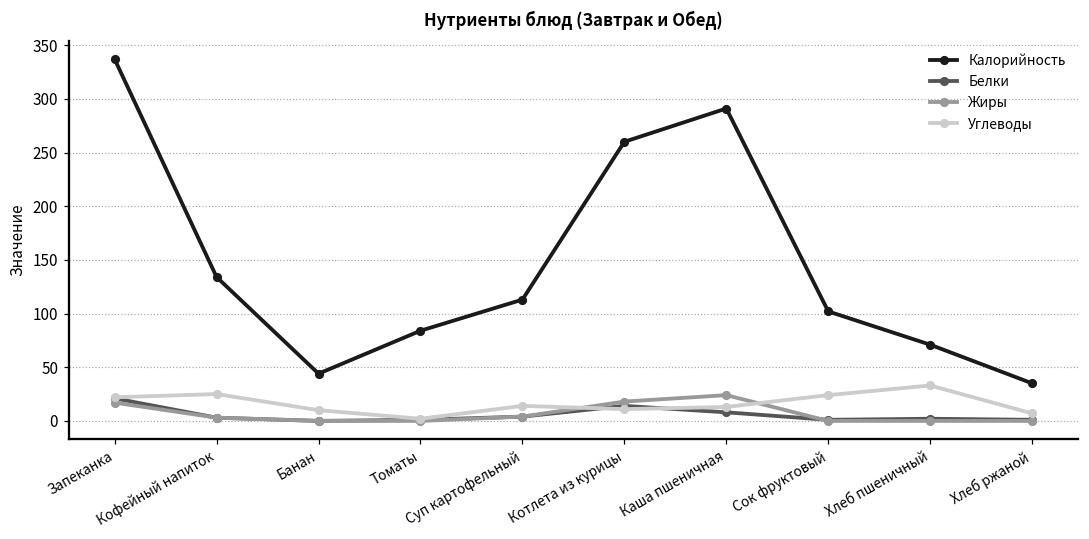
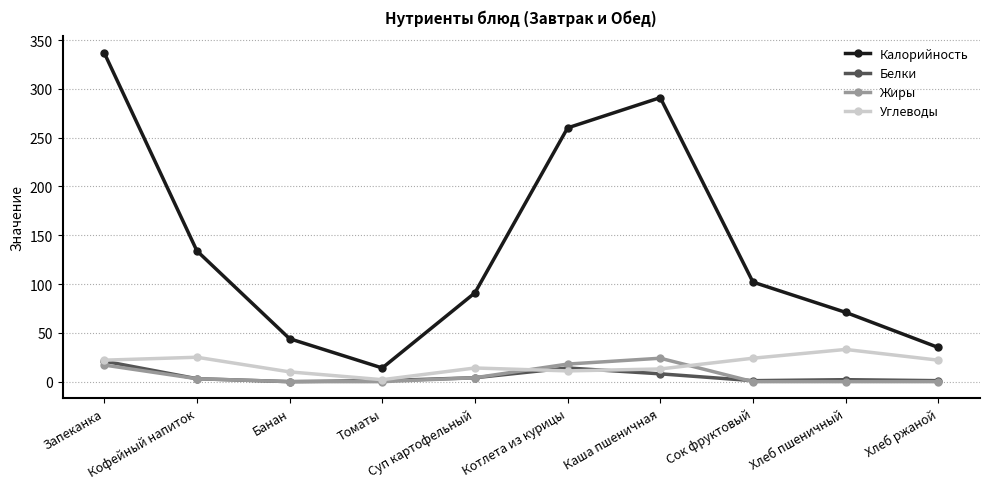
Калорийность, Томаты: 80 -> 10
Калорийность, Суп картофельный: 110 -> 90
Углеводы, Хлеб ржаной: 10 -> 20
